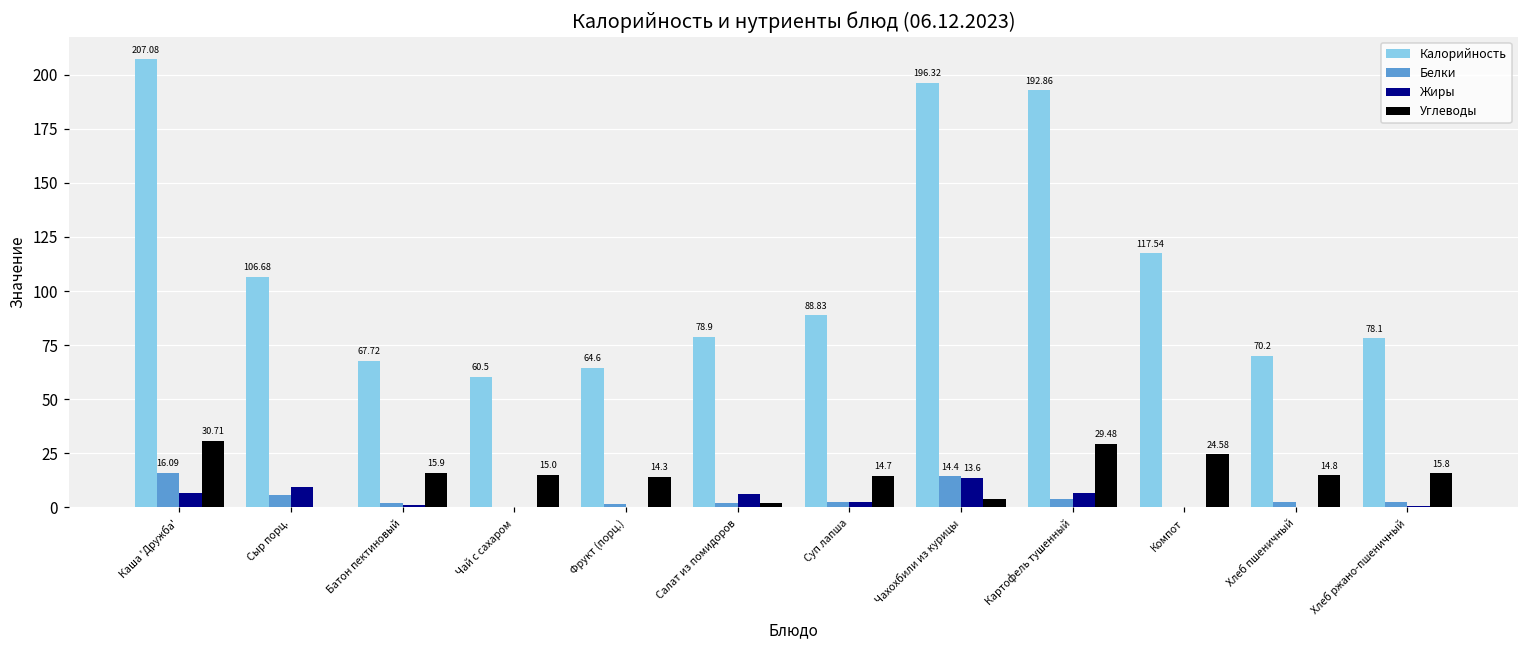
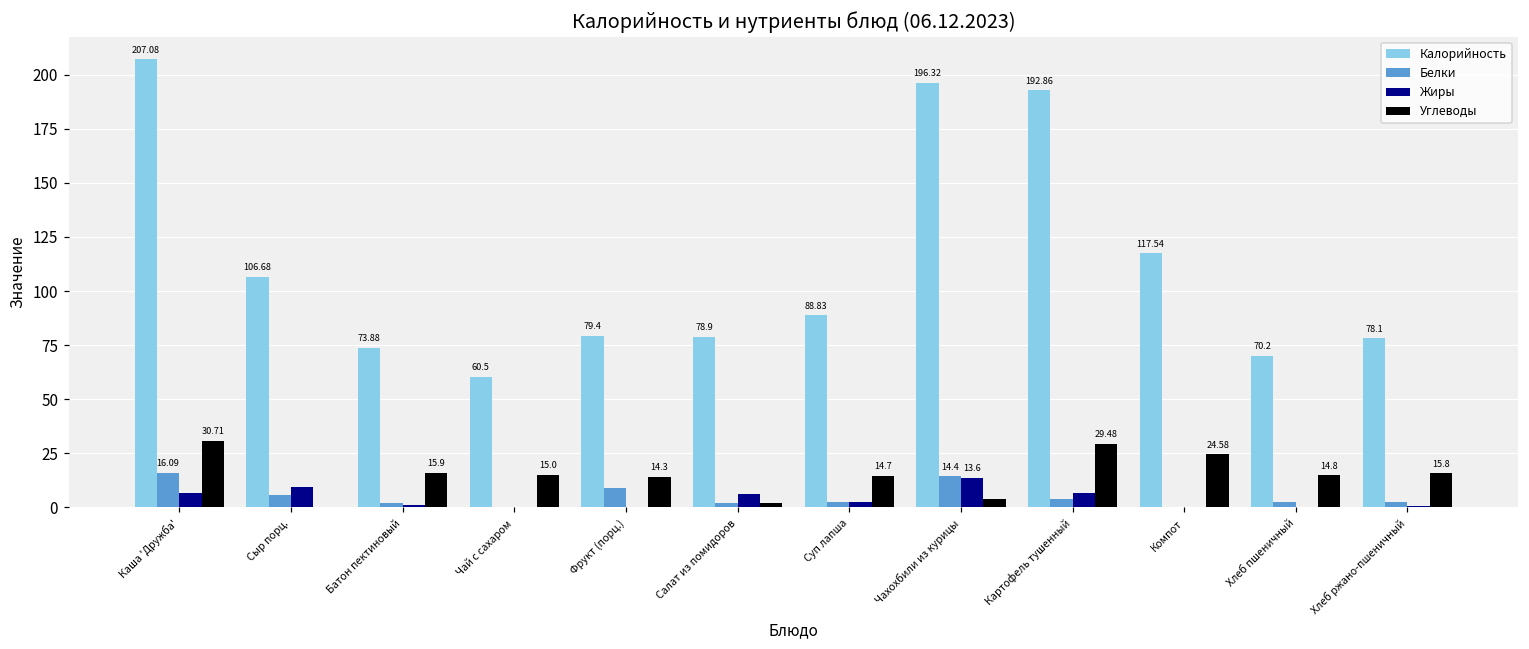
Калорийность, Батон пектиновый: 67.72 -> 73.88
Калорийность, Фрукт (порц.): 64.6 -> 79.4
Белки, Фрукт (порц.): 1 -> 9
